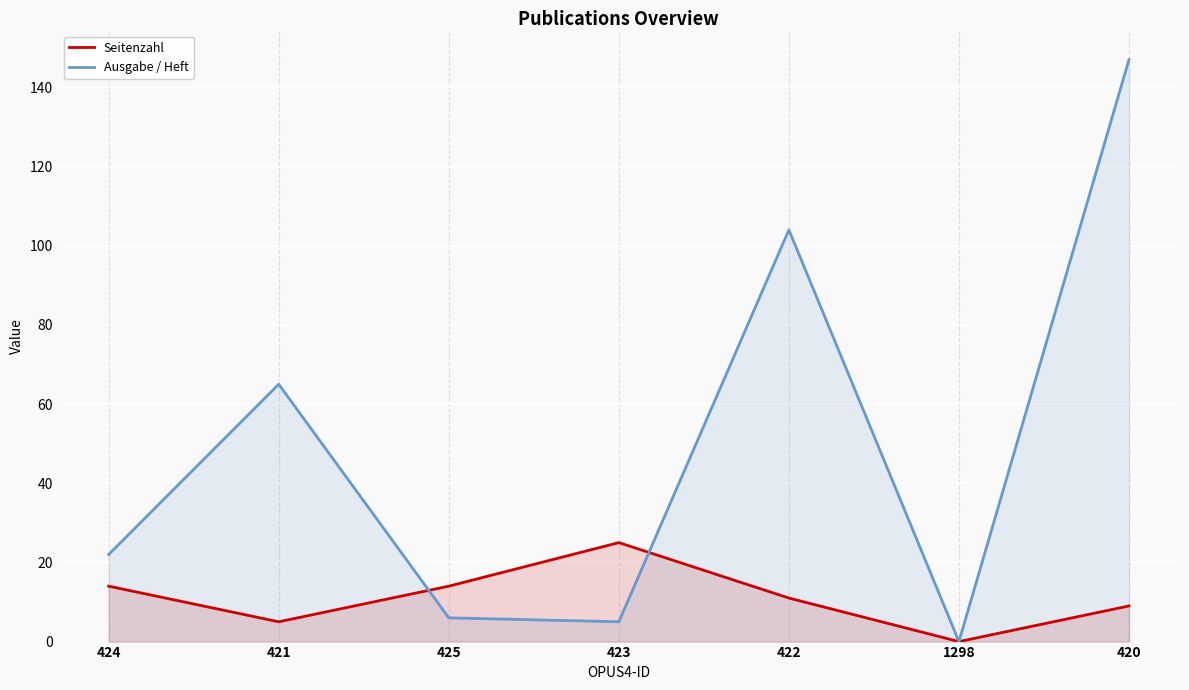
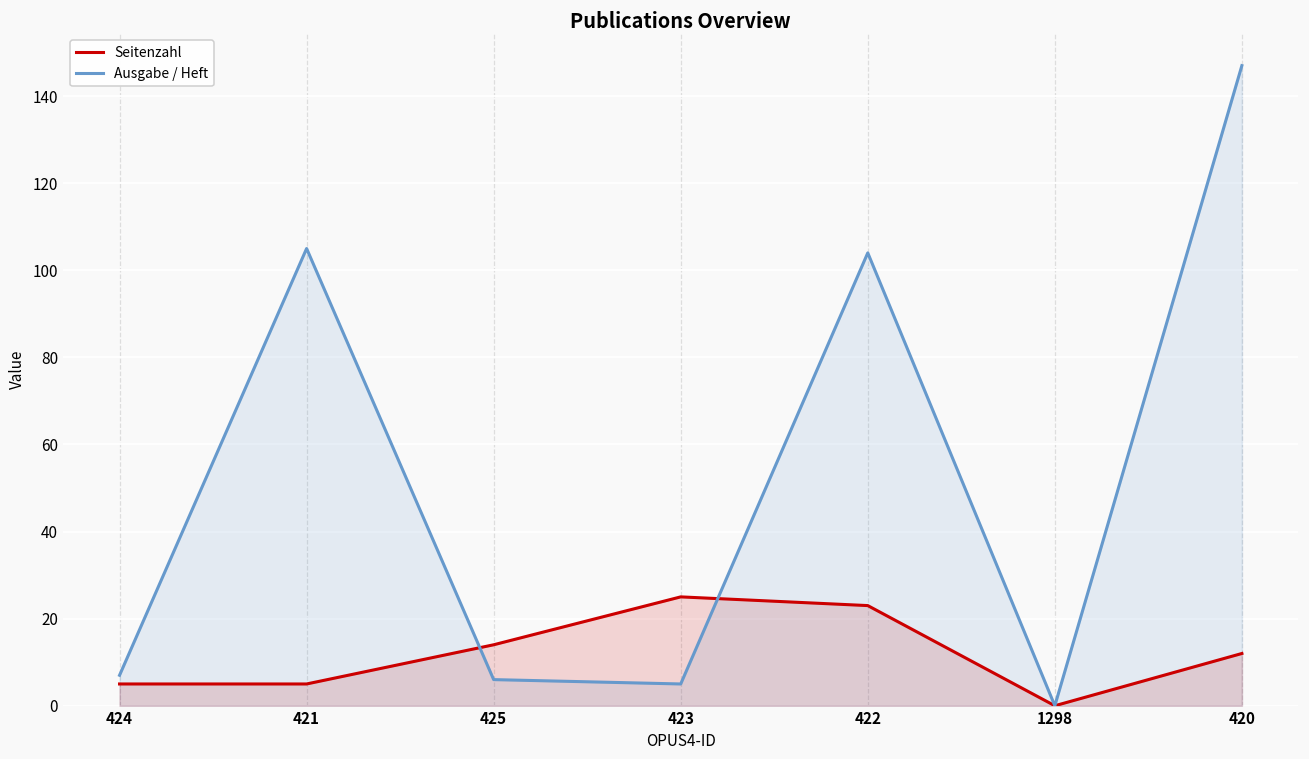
Seitenzahl, 424: 14 -> 5
Ausgabe / Heft, 424: 22 -> 7
Ausgabe / Heft, 421: 65 -> 105
Seitenzahl, 422: 11 -> 23
Seitenzahl, 420: 9 -> 12
